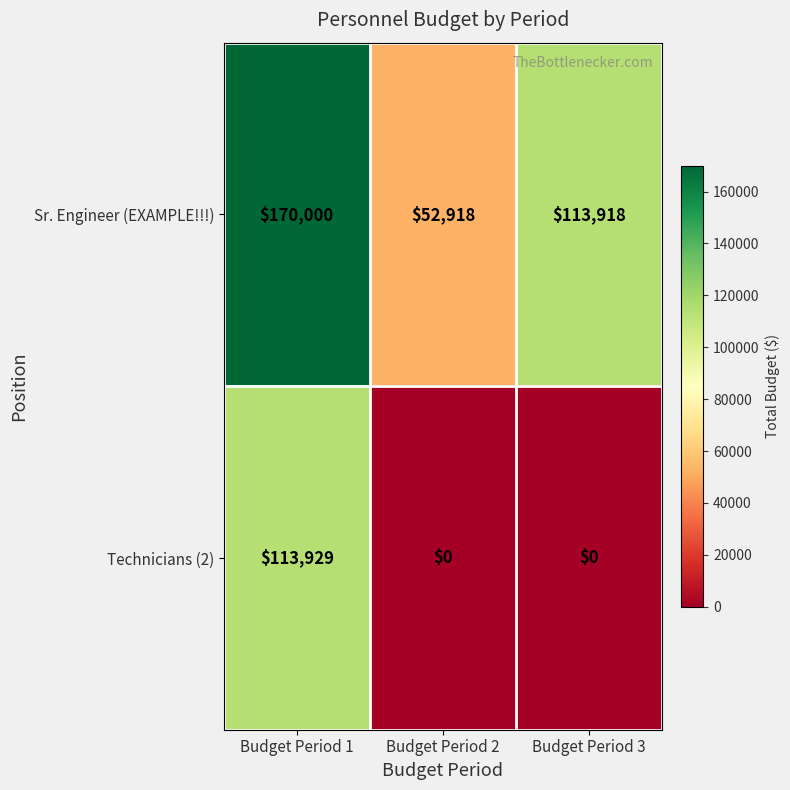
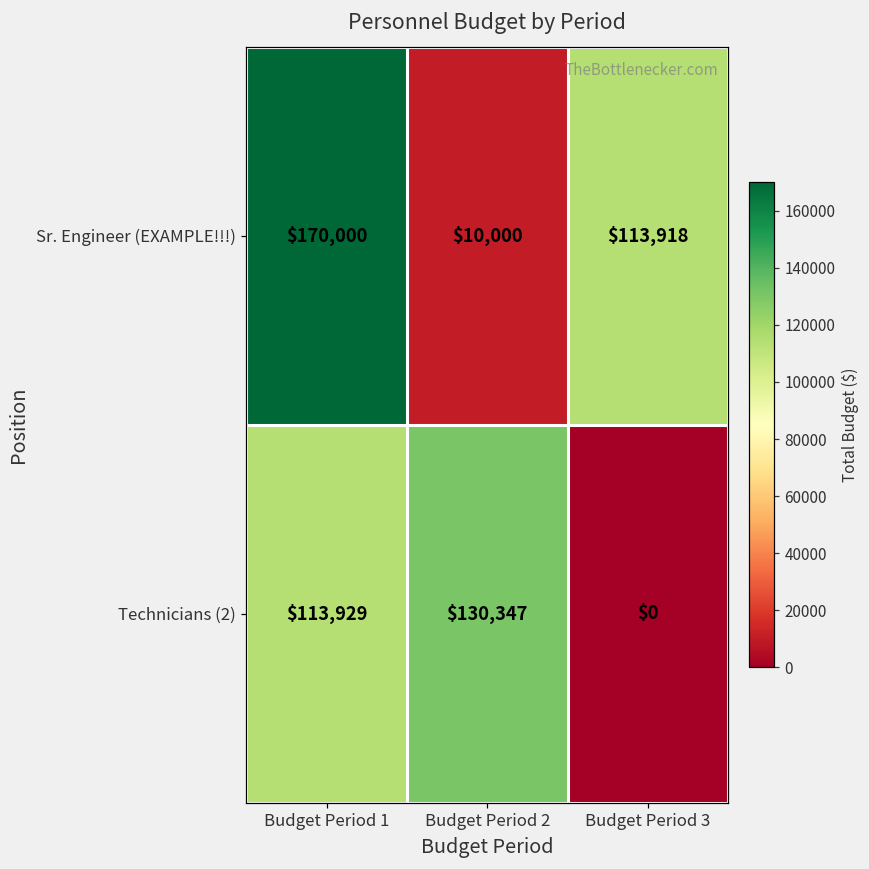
Sr. Engineer (EXAMPLE!!!), Budget Period 2: $52,918 -> $10,000
Technicians (2), Budget Period 2: $0 -> $130,347
